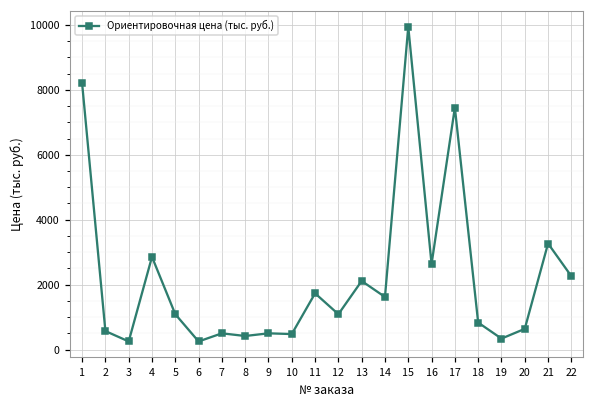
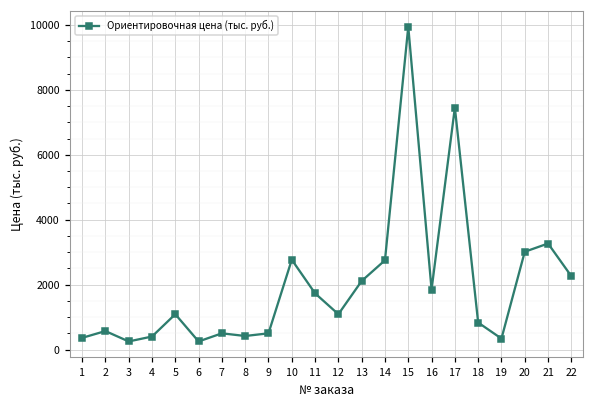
1: 8200 -> 400
4: 2900 -> 400
10: 500 -> 2800
14: 1600 -> 2800
16: 2600 -> 1800
20: 600 -> 3000
